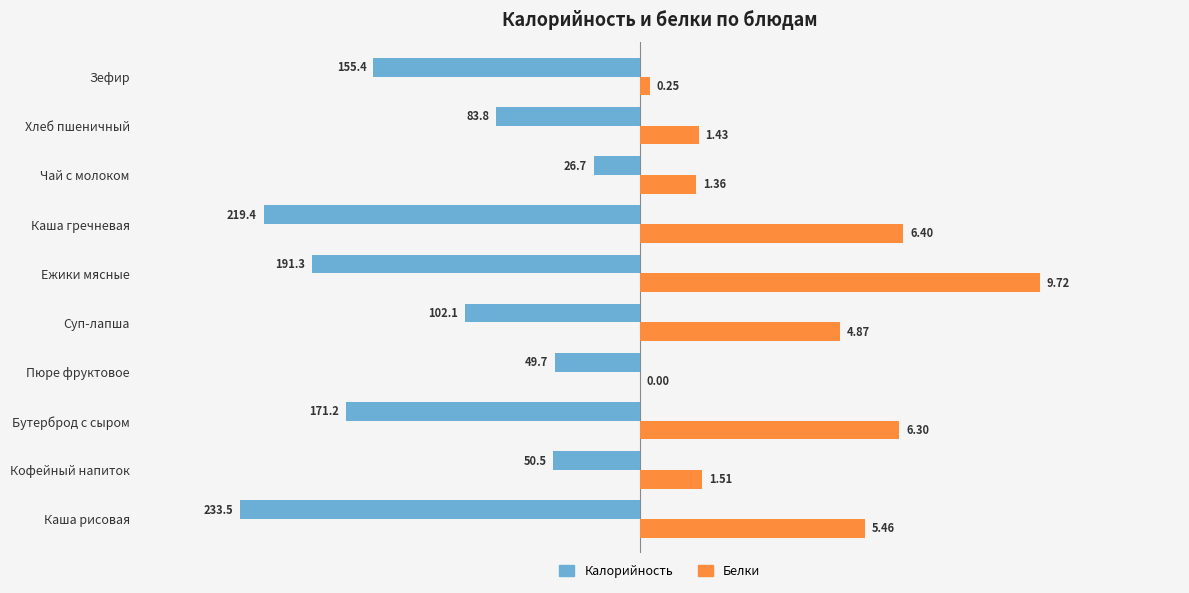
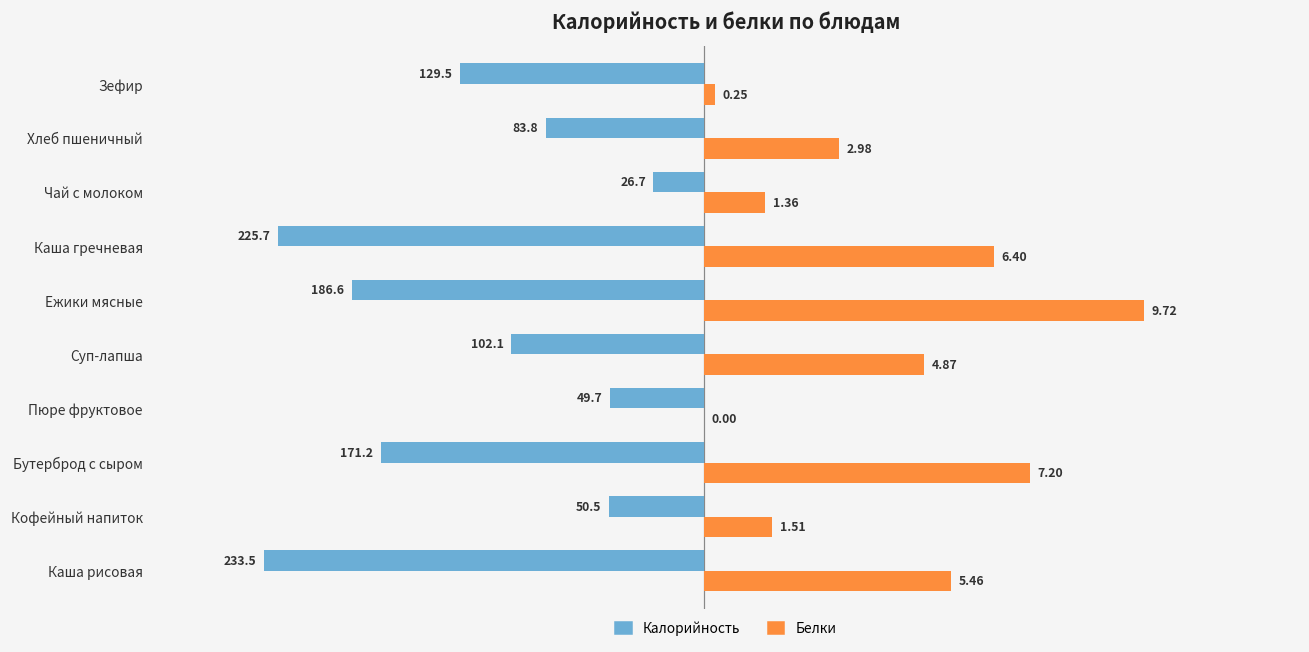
Калорийность, Зефир: 155.4 -> 129.5
Белки, Хлеб пшеничный: 1.43 -> 2.98
Калорийность, Каша гречневая: 219.4 -> 225.7
Калорийность, Ежики мясные: 191.3 -> 186.6
Белки, Бутерброд с сыром: 6.30 -> 7.20
